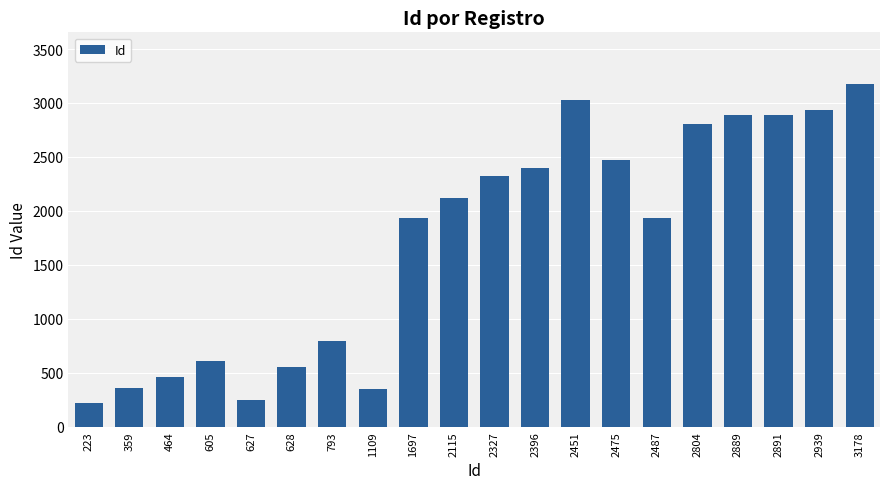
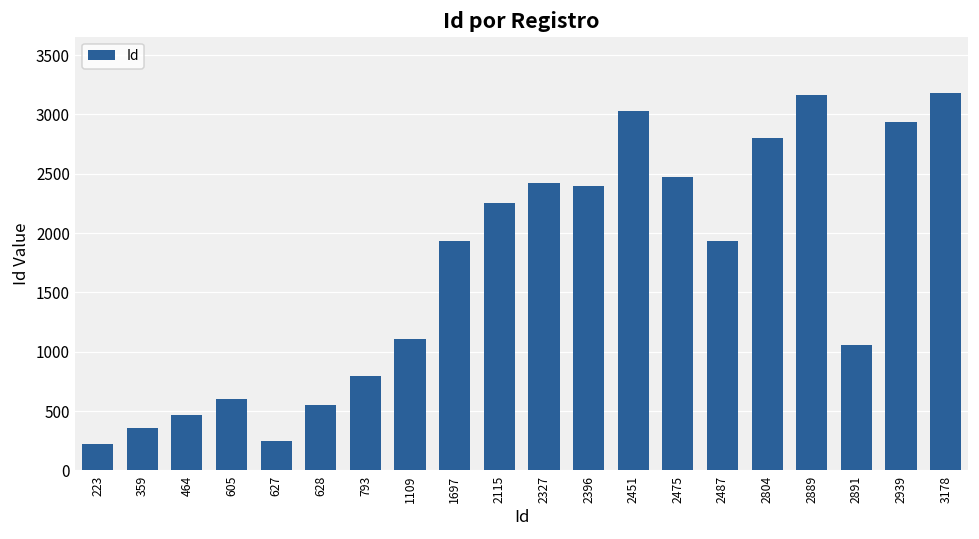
1109: 350 -> 1110
2115: 2120 -> 2250
2327: 2330 -> 2420
2889: 2890 -> 3170
2891: 2890 -> 1050
